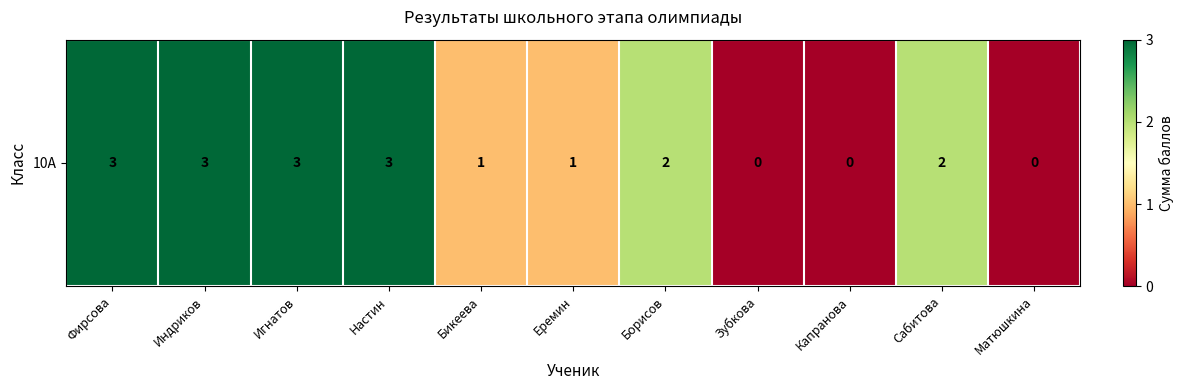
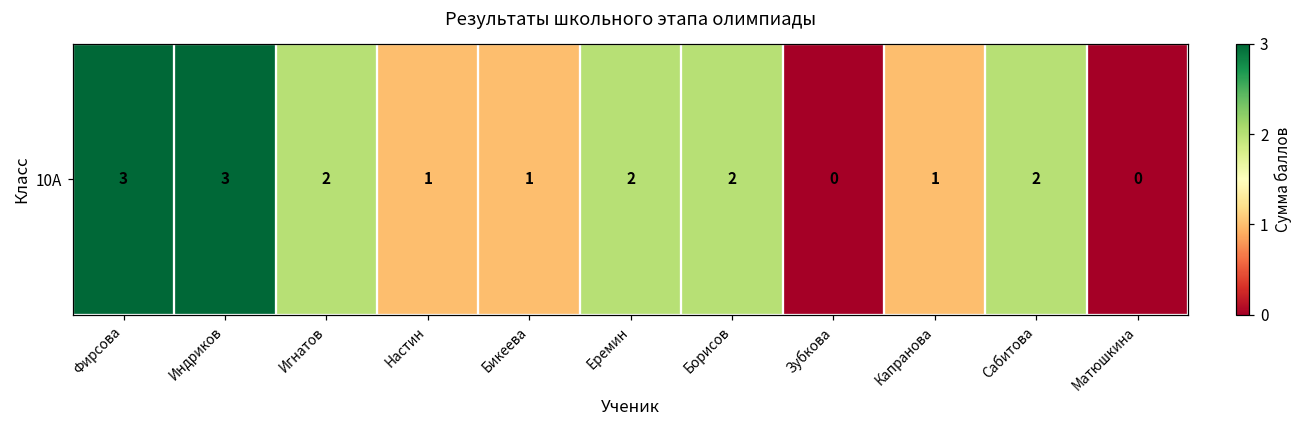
10А, Игнатов: 3 -> 2
10А, Настин: 3 -> 1
10А, Еремин: 1 -> 2
10А, Капранова: 0 -> 1
